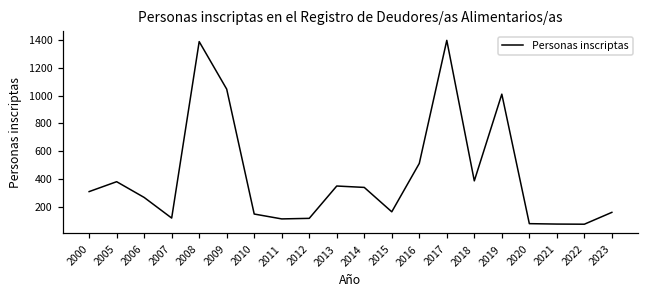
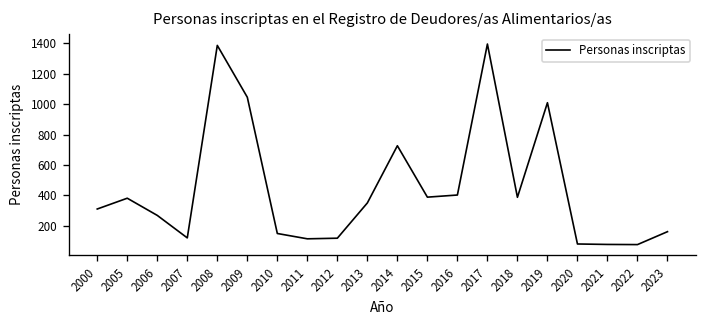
2014: 340 -> 730
2015: 170 -> 390
2016: 510 -> 400
